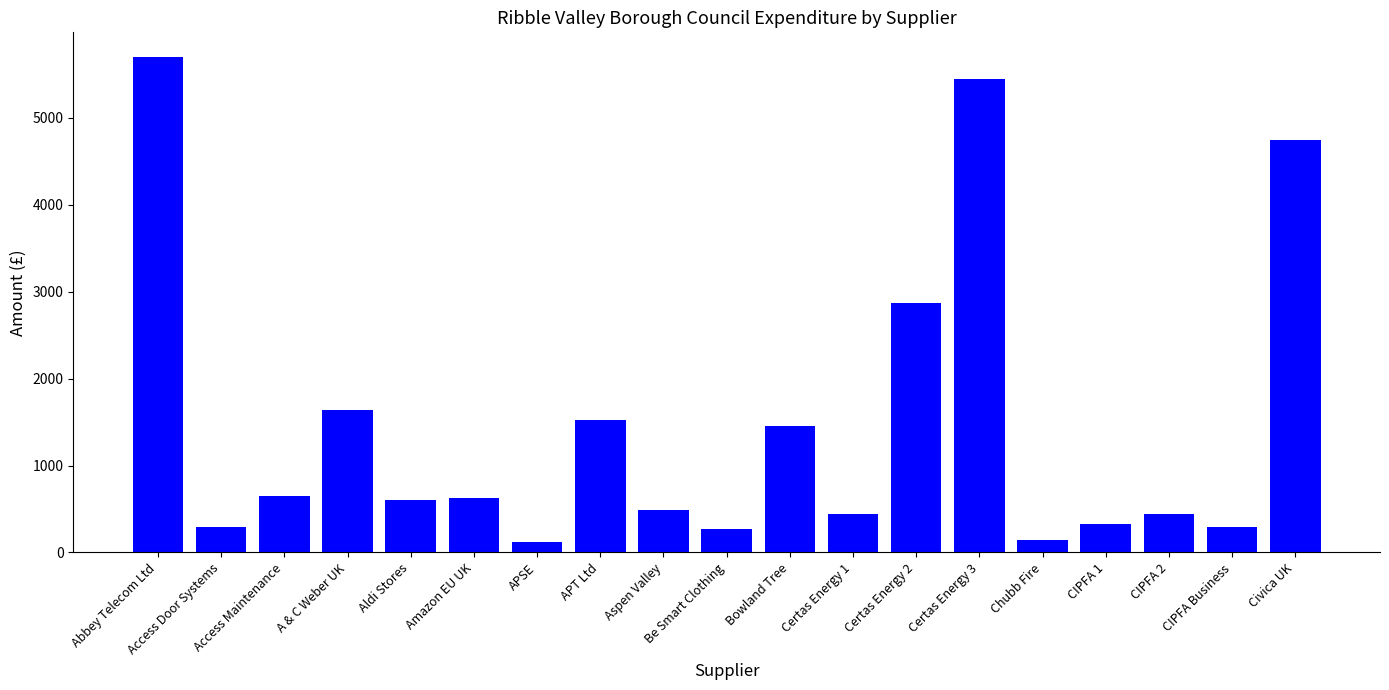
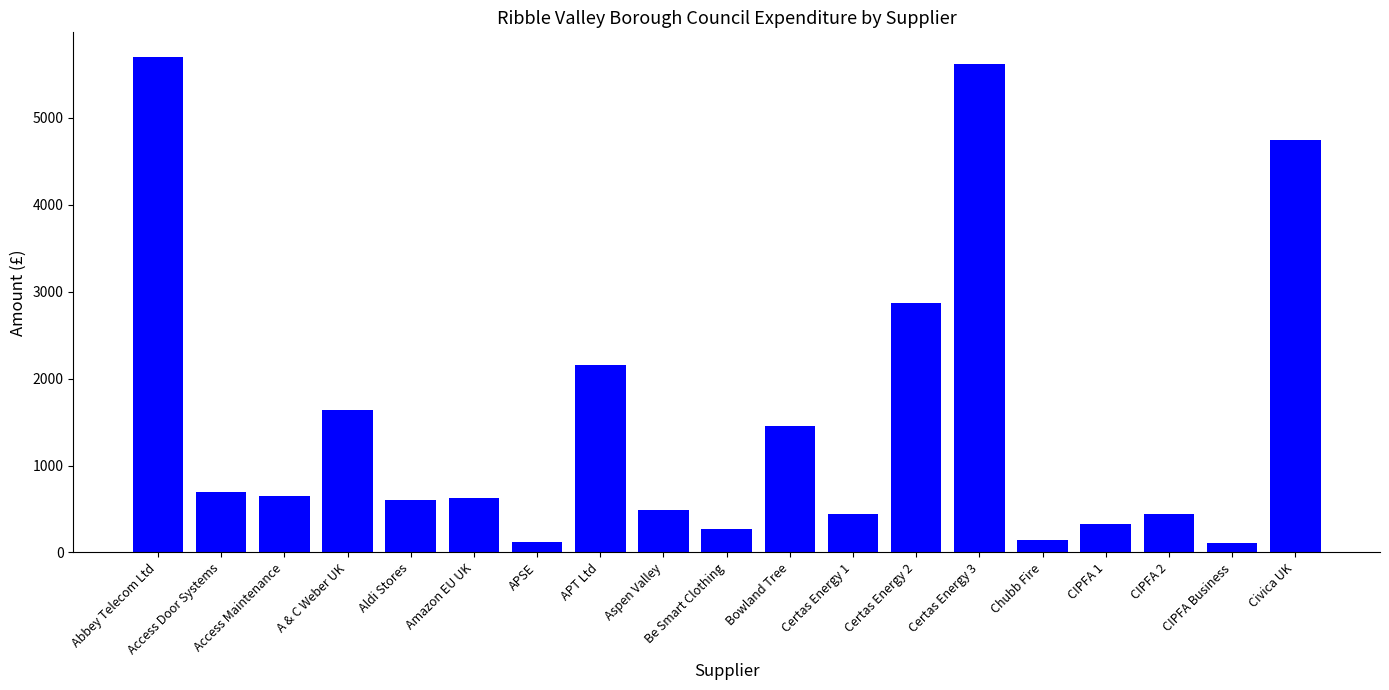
Access Door Systems: 300 -> 700
APT Ltd: 1500 -> 2200
Certas Energy 3: 5400 -> 5600
CIPFA Business: 300 -> 100
